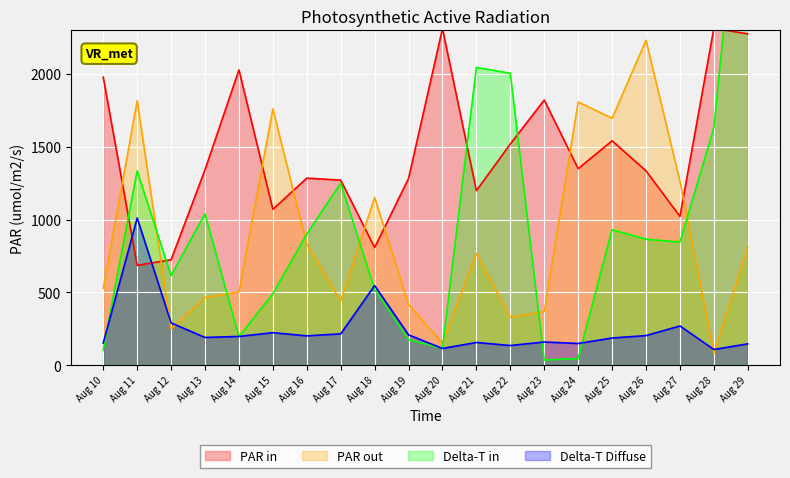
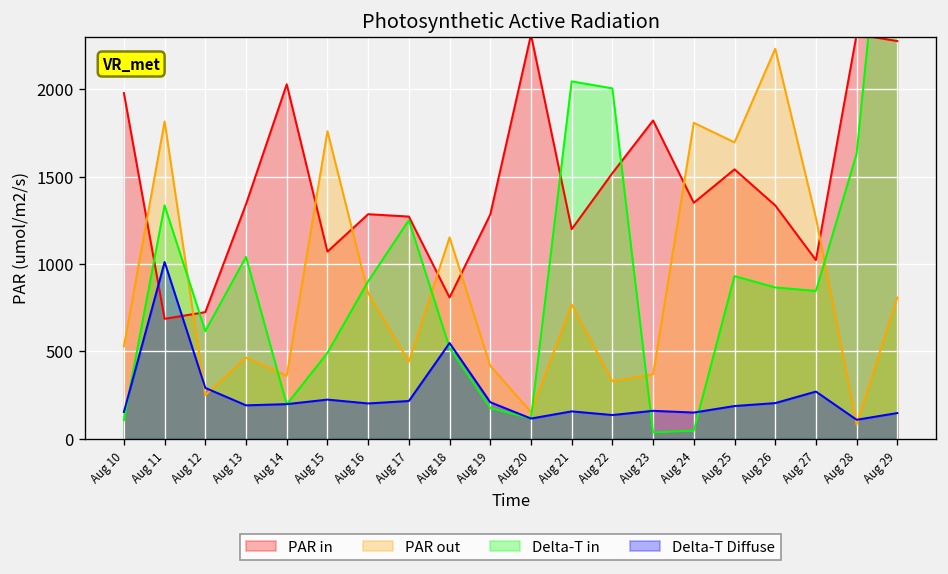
PAR out, Aug 14: 500 -> 360
